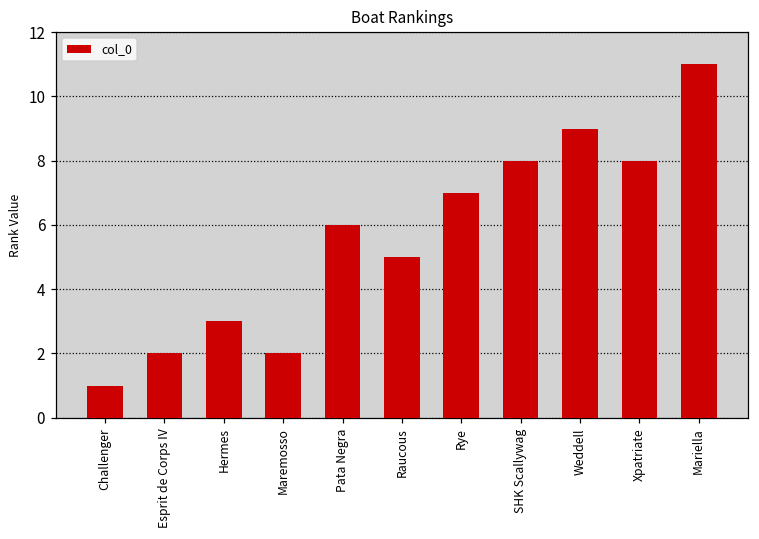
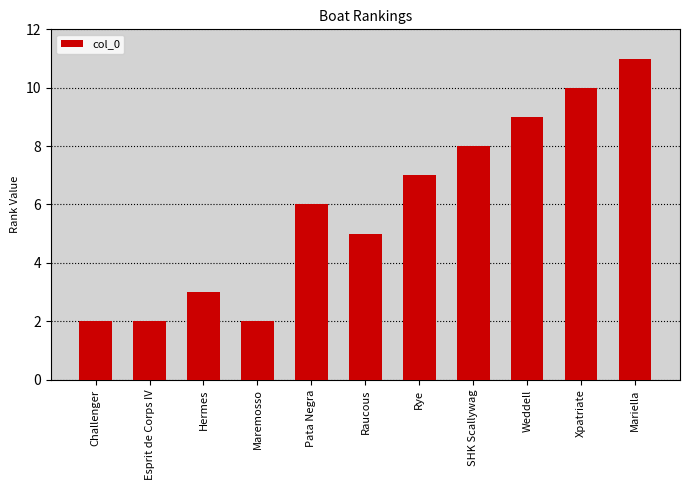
Challenger: 1 -> 2
Xpatriate: 8 -> 10
